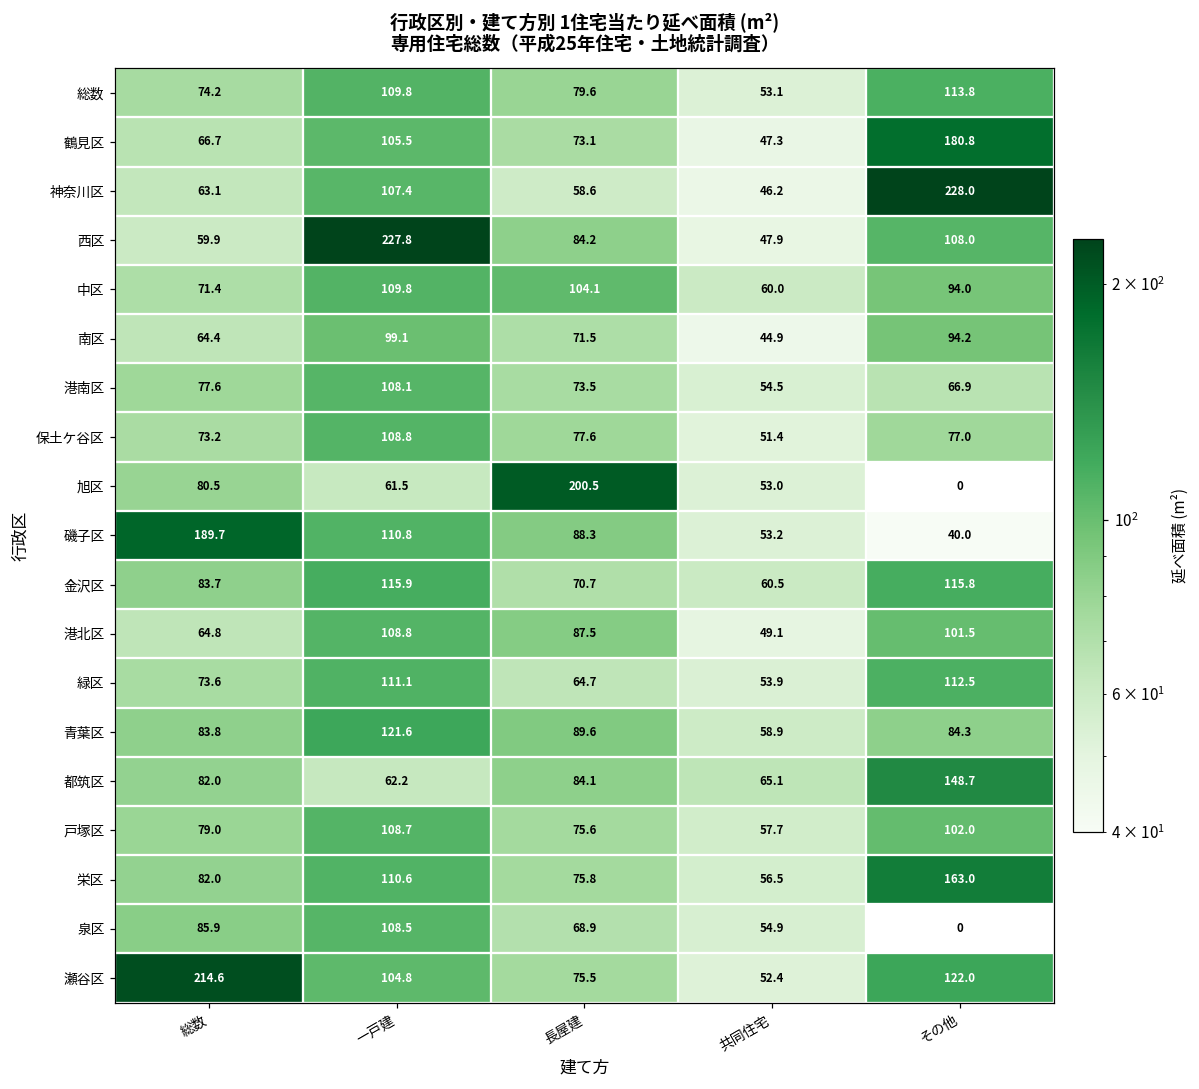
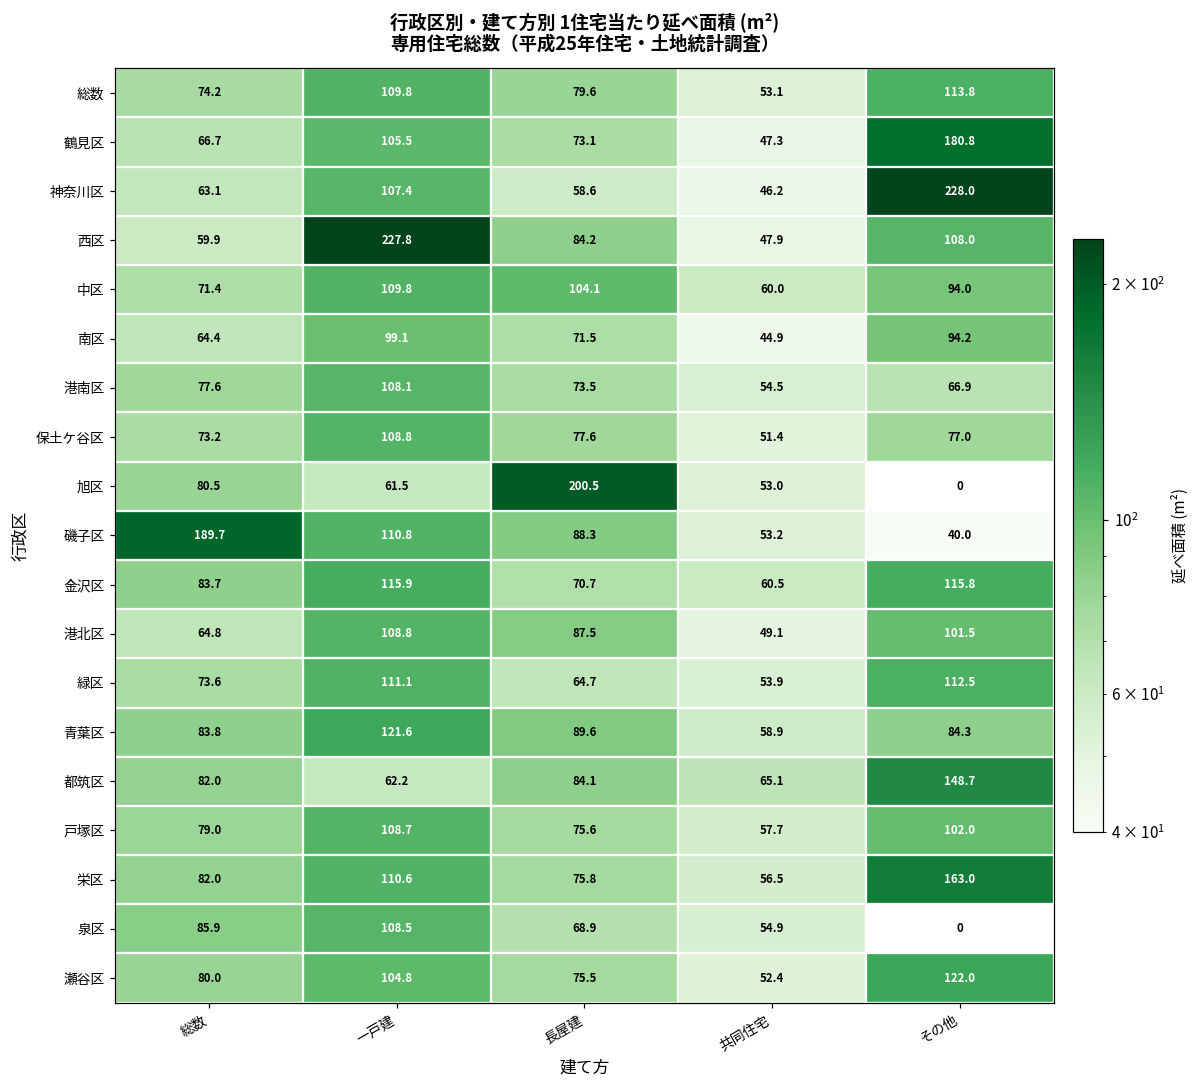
瀬谷区, 総数: 214.6 -> 80.0
